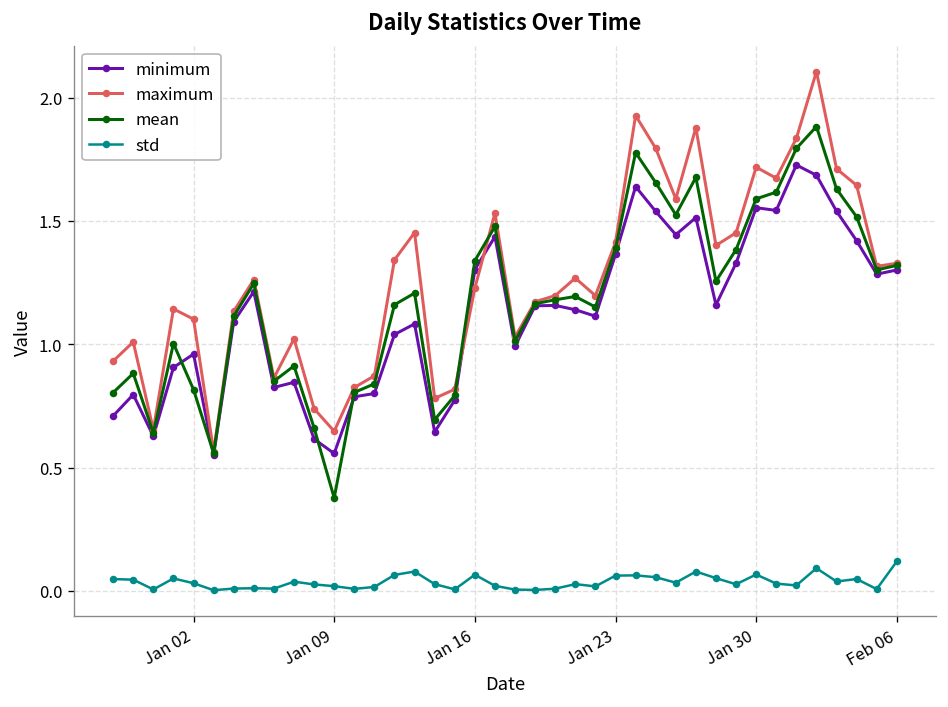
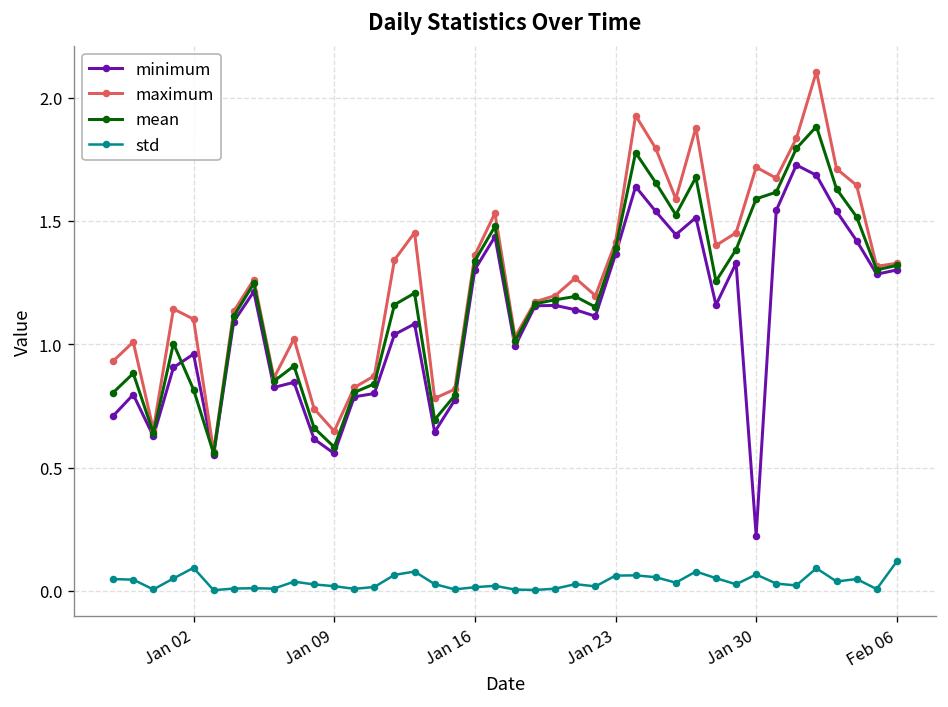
std, Jan 02: 0.03 -> 0.09
mean, Jan 09: 0.38 -> 0.58
maximum, Jan 16: 1.23 -> 1.36
std, Jan 16: 0.07 -> 0.02
minimum, Jan 30: 1.55 -> 0.22
